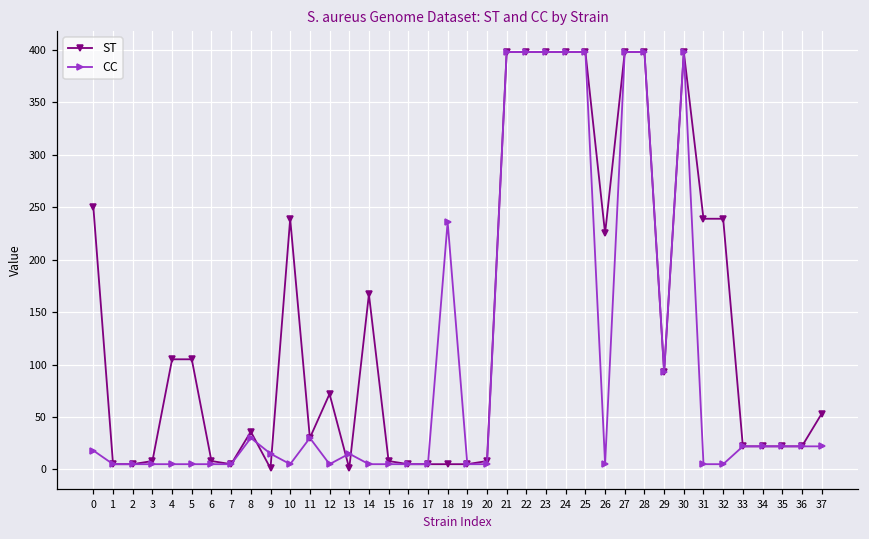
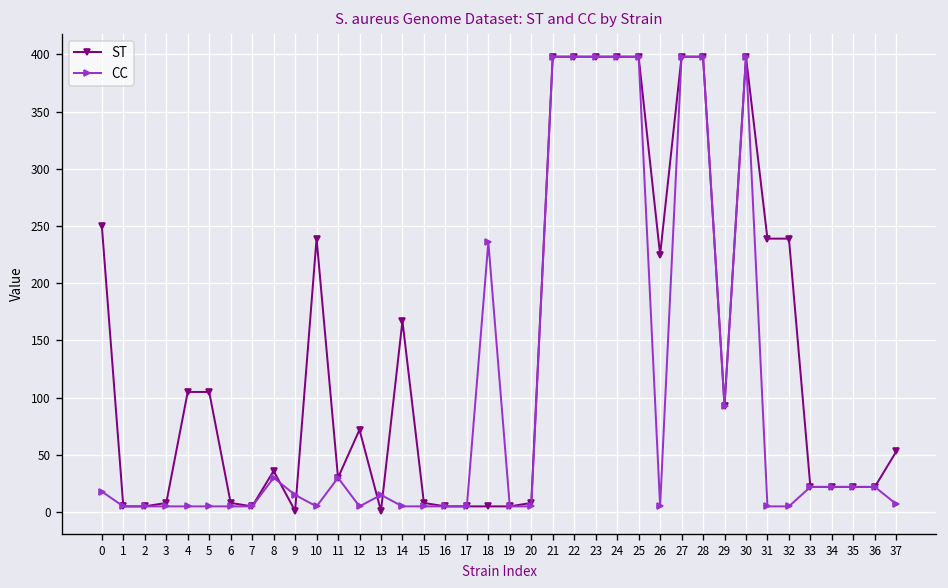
CC, 37: 20 -> 10
